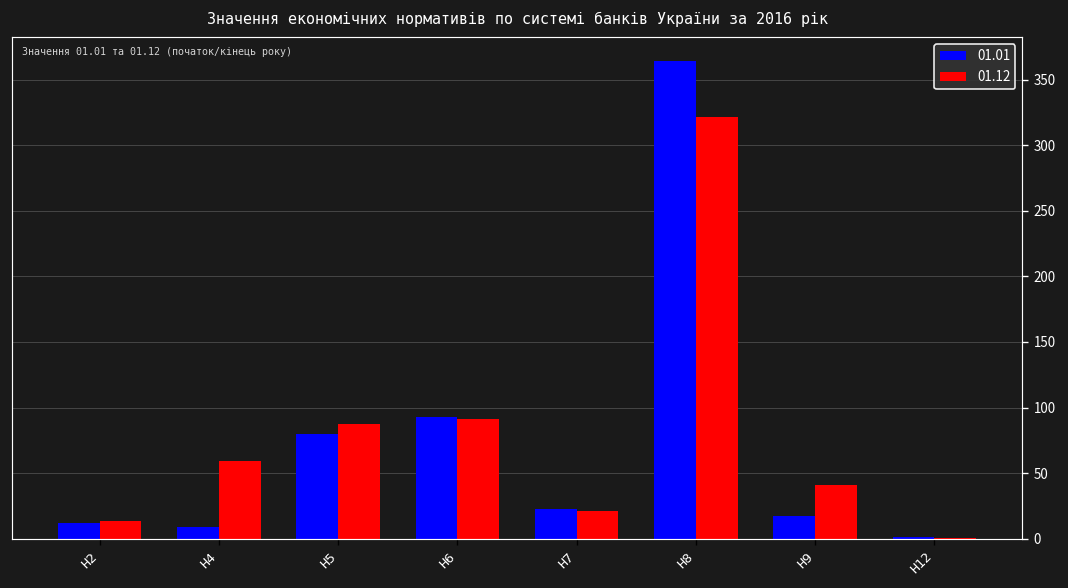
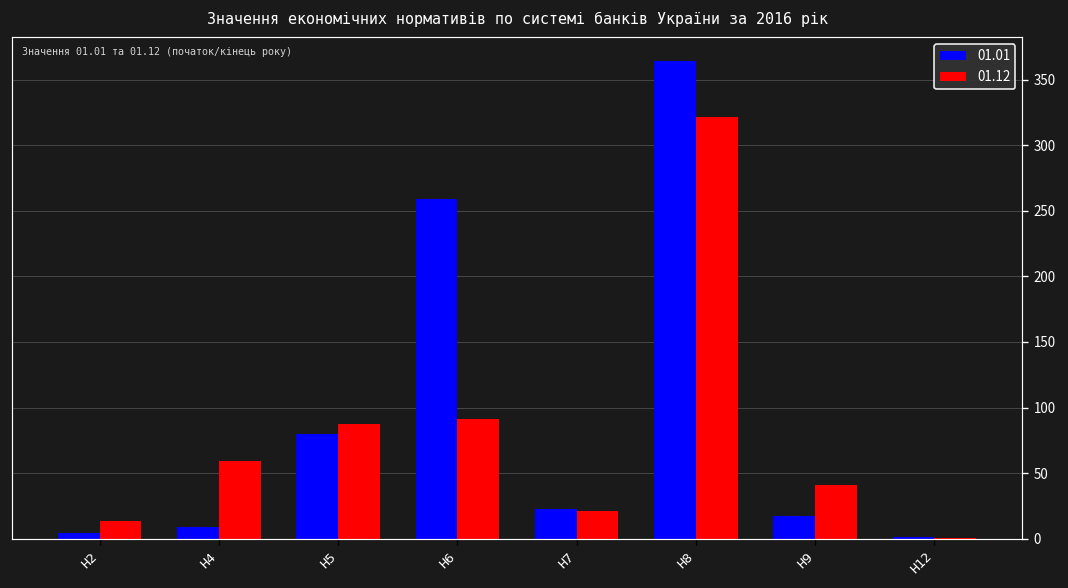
01.01, Н2: 12 -> 4
01.01, Н6: 93 -> 259
